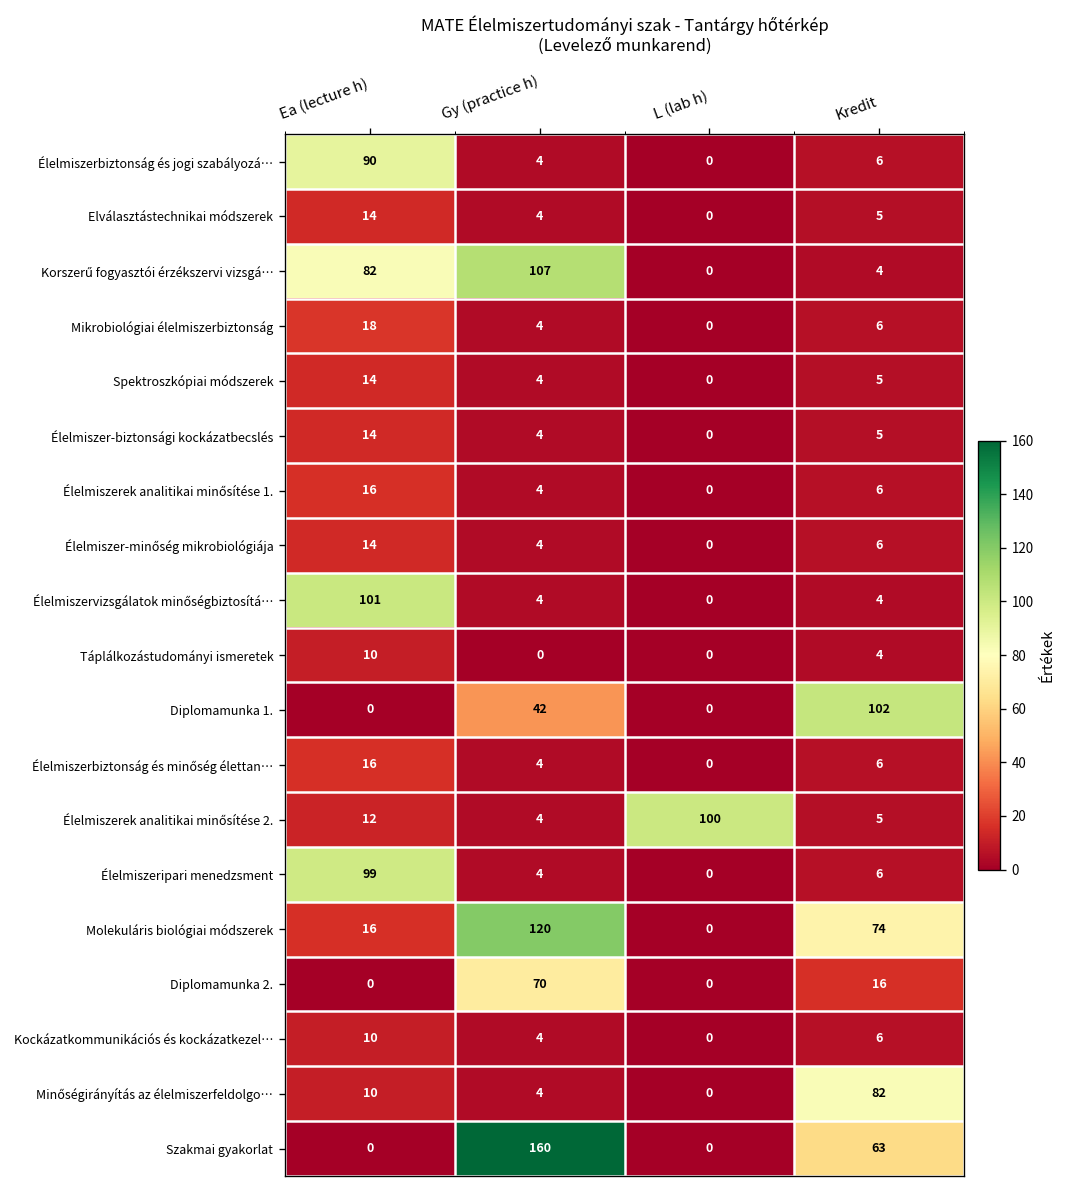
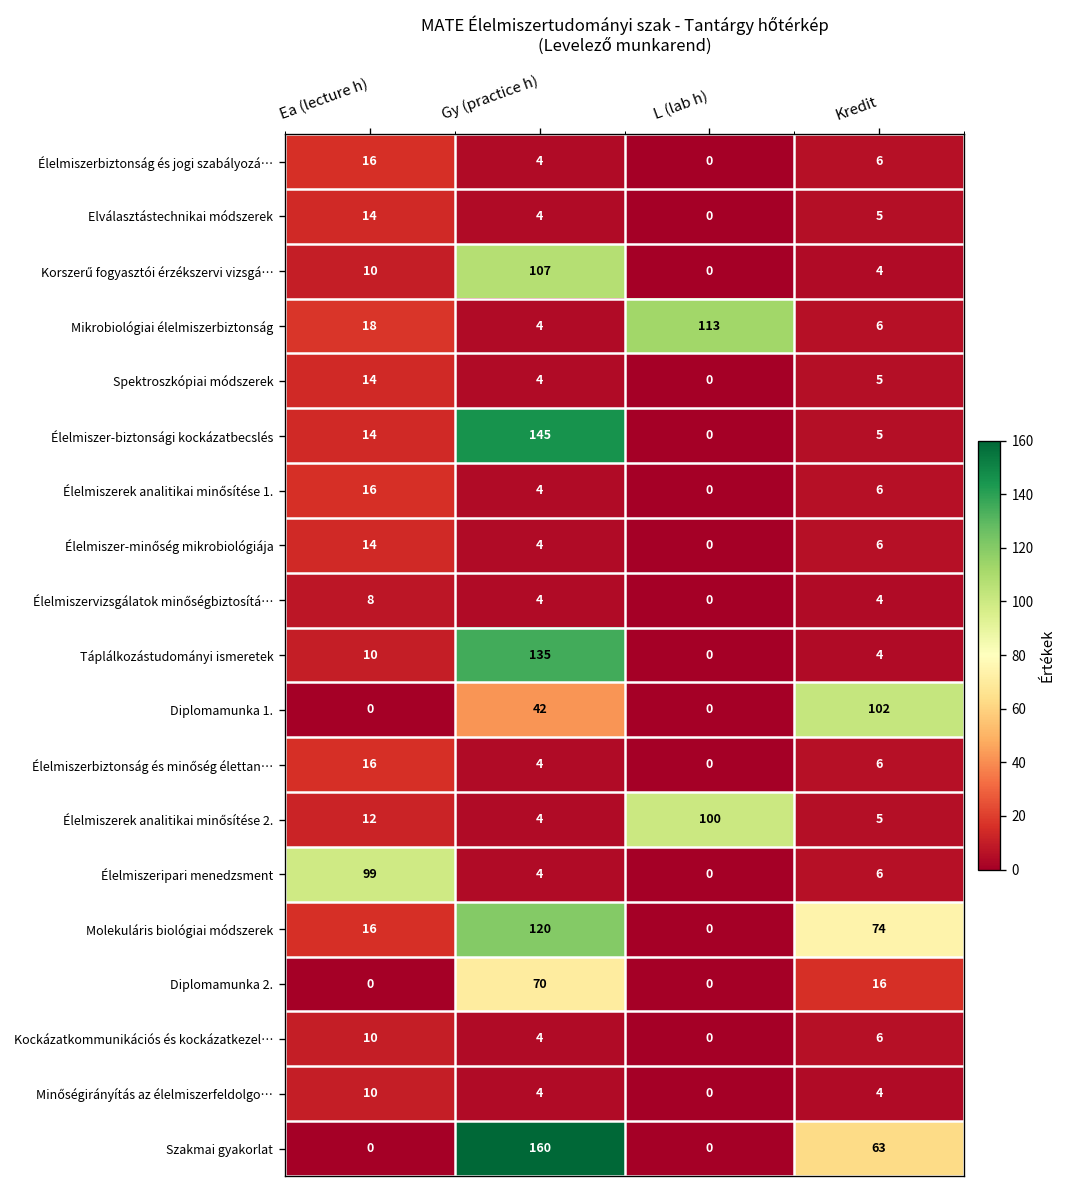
Élelmiszerbiztonság és jogi szabályozá…, Ea (lecture h): 90 -> 16
Korszerű fogyasztói érzékszervi vizsgá…, Ea (lecture h): 82 -> 10
Mikrobiológiai élelmiszerbiztonság, L (lab h): 0 -> 113
Élelmiszer-biztonsági kockázatbecslés, Gy (practice h): 4 -> 145
Élelmiszervizsgálatok minőségbiztosítá…, Ea (lecture h): 101 -> 8
Táplálkozástudományi ismeretek, Gy (practice h): 0 -> 135
Minőségirányítás az élelmiszerfeldolgo…, Kredit: 82 -> 4
